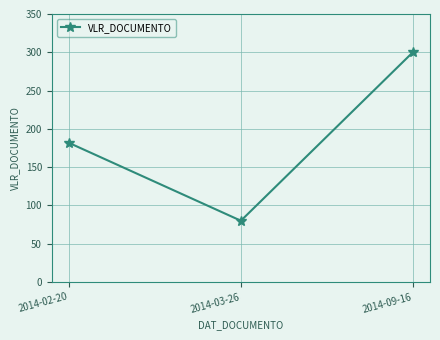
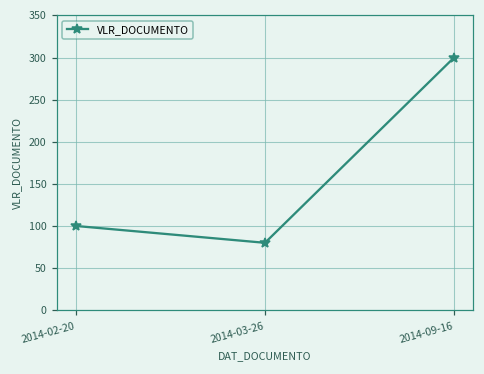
2014-02-20: 180 -> 100
